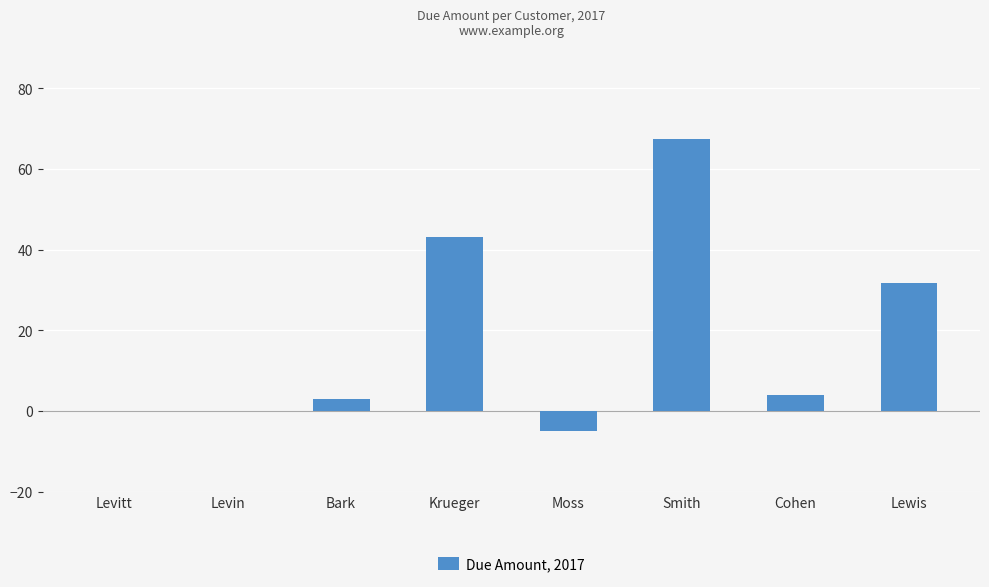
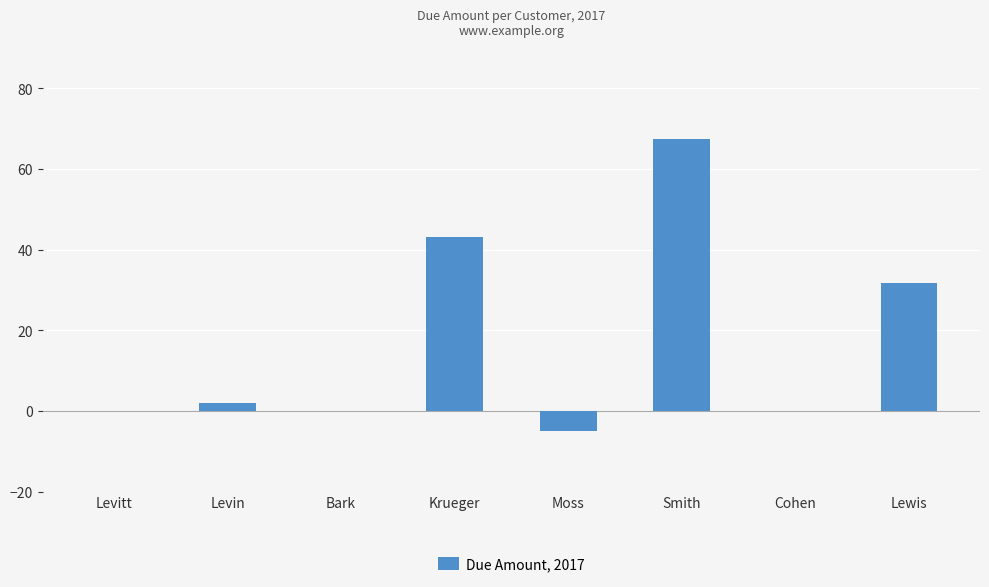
Levin: 0 -> 2
Bark: 3 -> 0
Cohen: 4 -> 0
